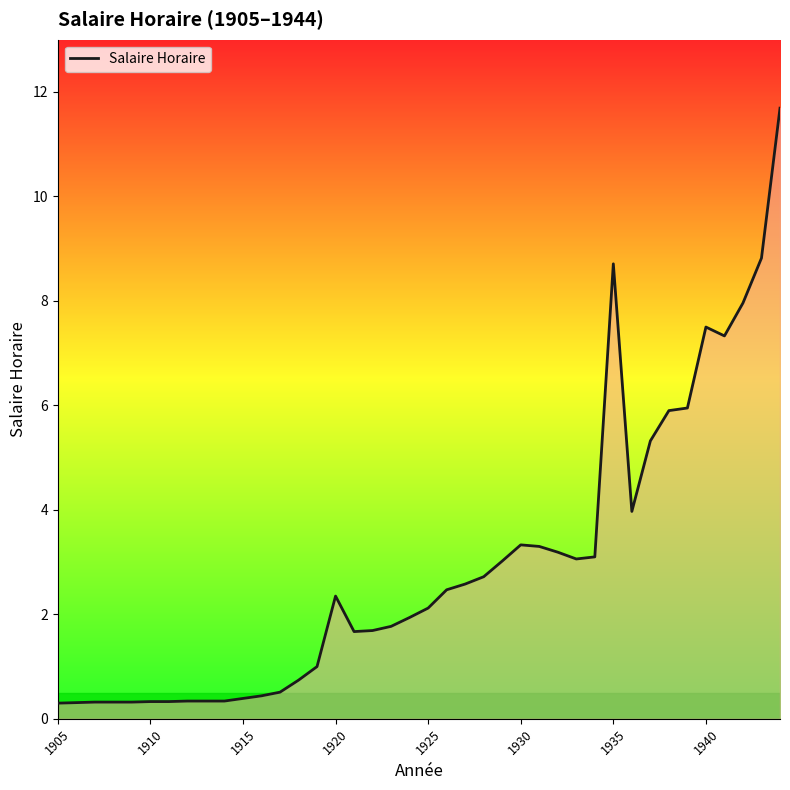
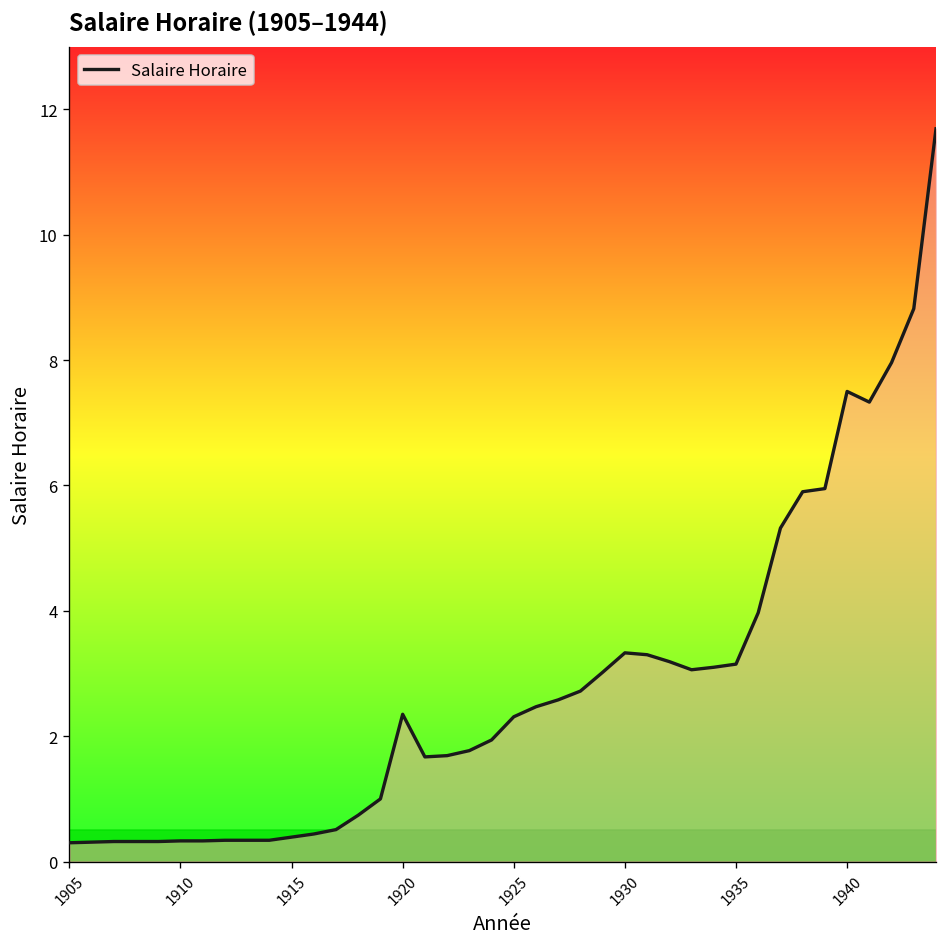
1925: 2.1 -> 2.3
1935: 8.7 -> 3.2
